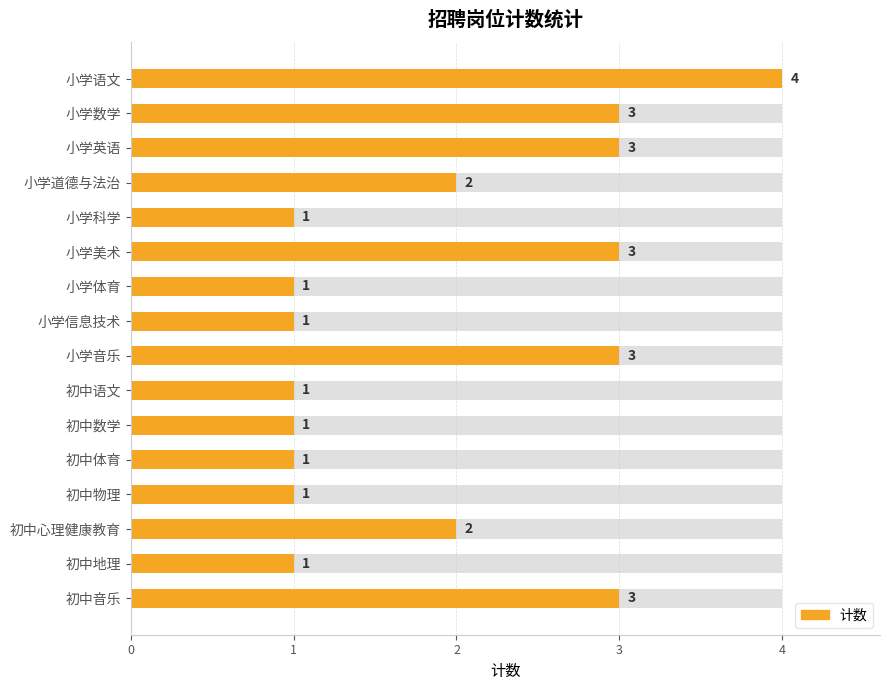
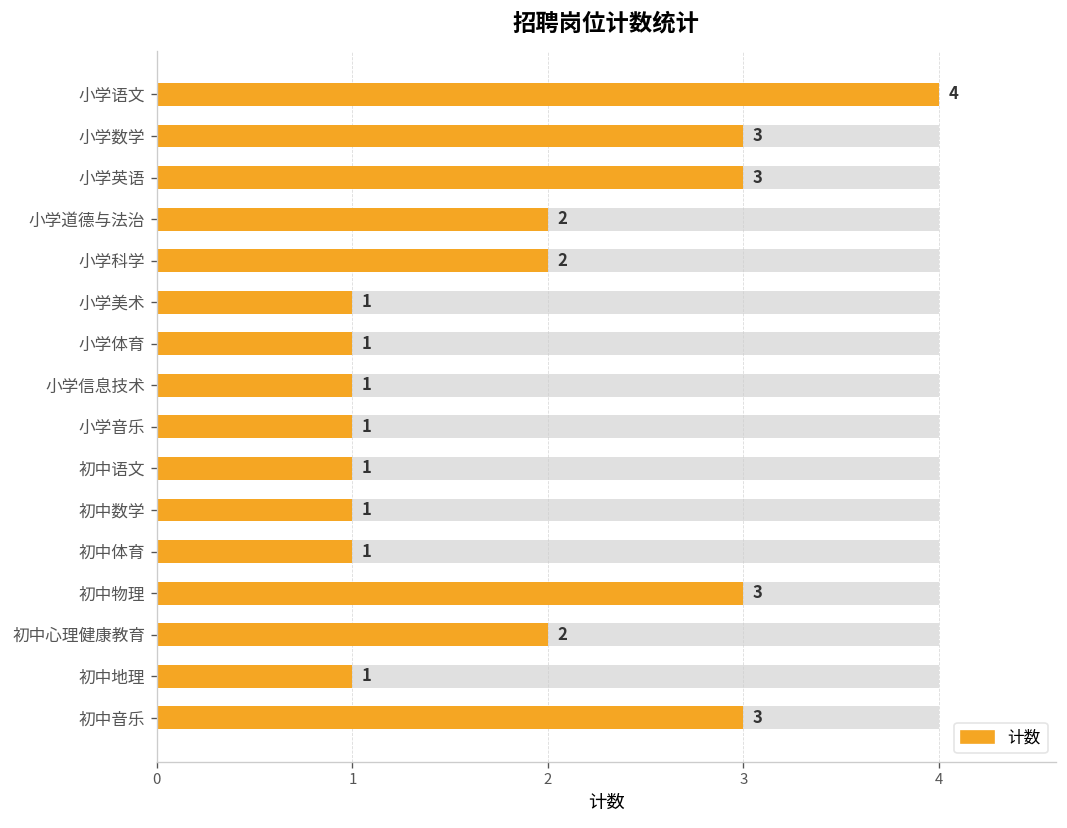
计数, 小学科学: 1 -> 2
计数, 小学美术: 3 -> 1
计数, 小学音乐: 3 -> 1
计数, 初中物理: 1 -> 3
